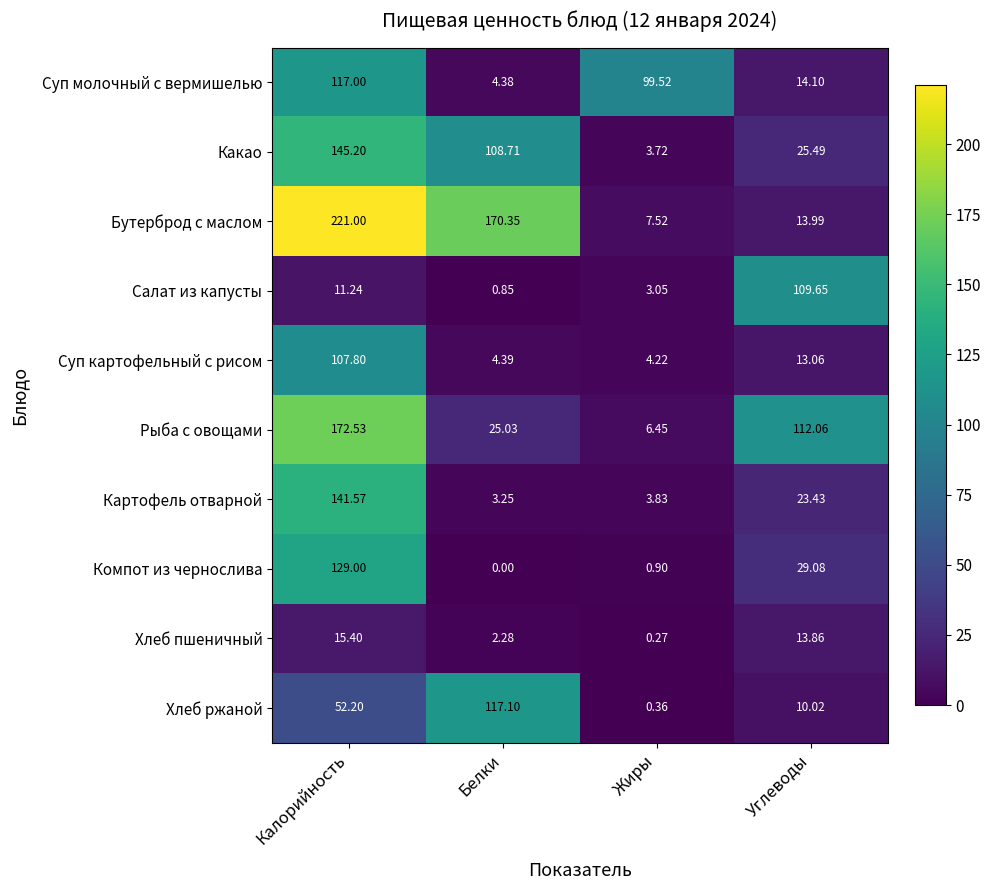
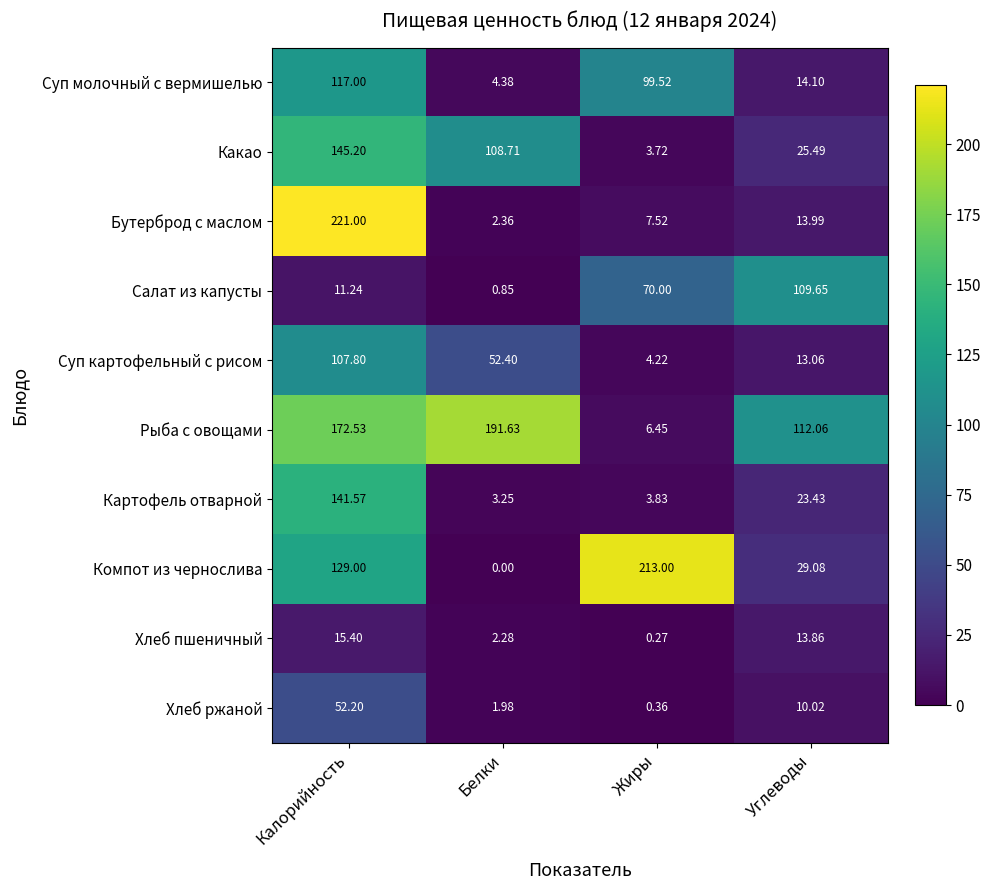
Бутерброд с маслом, Белки: 170.35 -> 2.36
Салат из капусты, Жиры: 3.05 -> 70.00
Суп картофельный с рисом, Белки: 4.39 -> 52.40
Рыба с овощами, Белки: 25.03 -> 191.63
Компот из чернослива, Жиры: 0.90 -> 213.00
Хлеб ржаной, Белки: 117.10 -> 1.98
